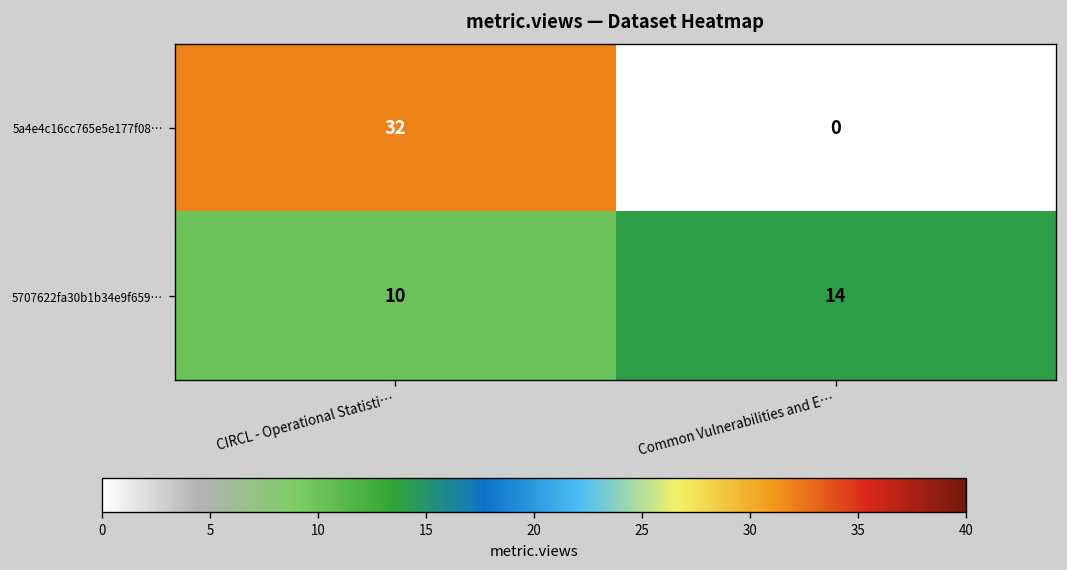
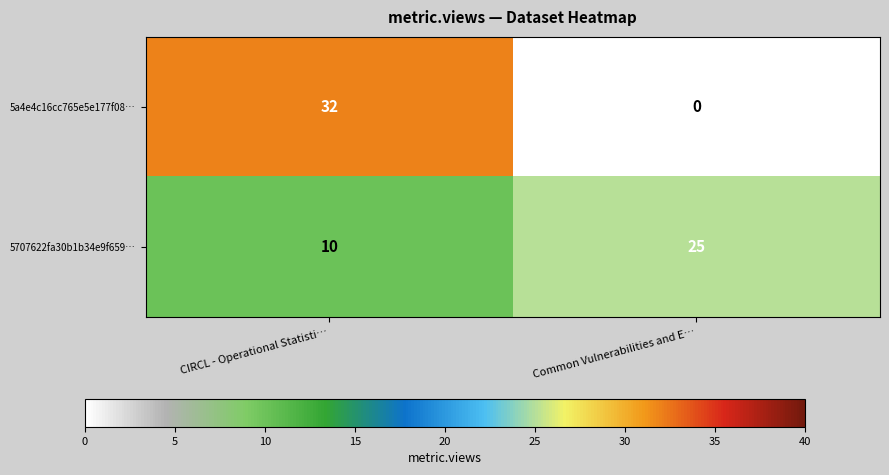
5707622fa30b1b34e9f659…, Common Vulnerabilities and E…: 14 -> 25
